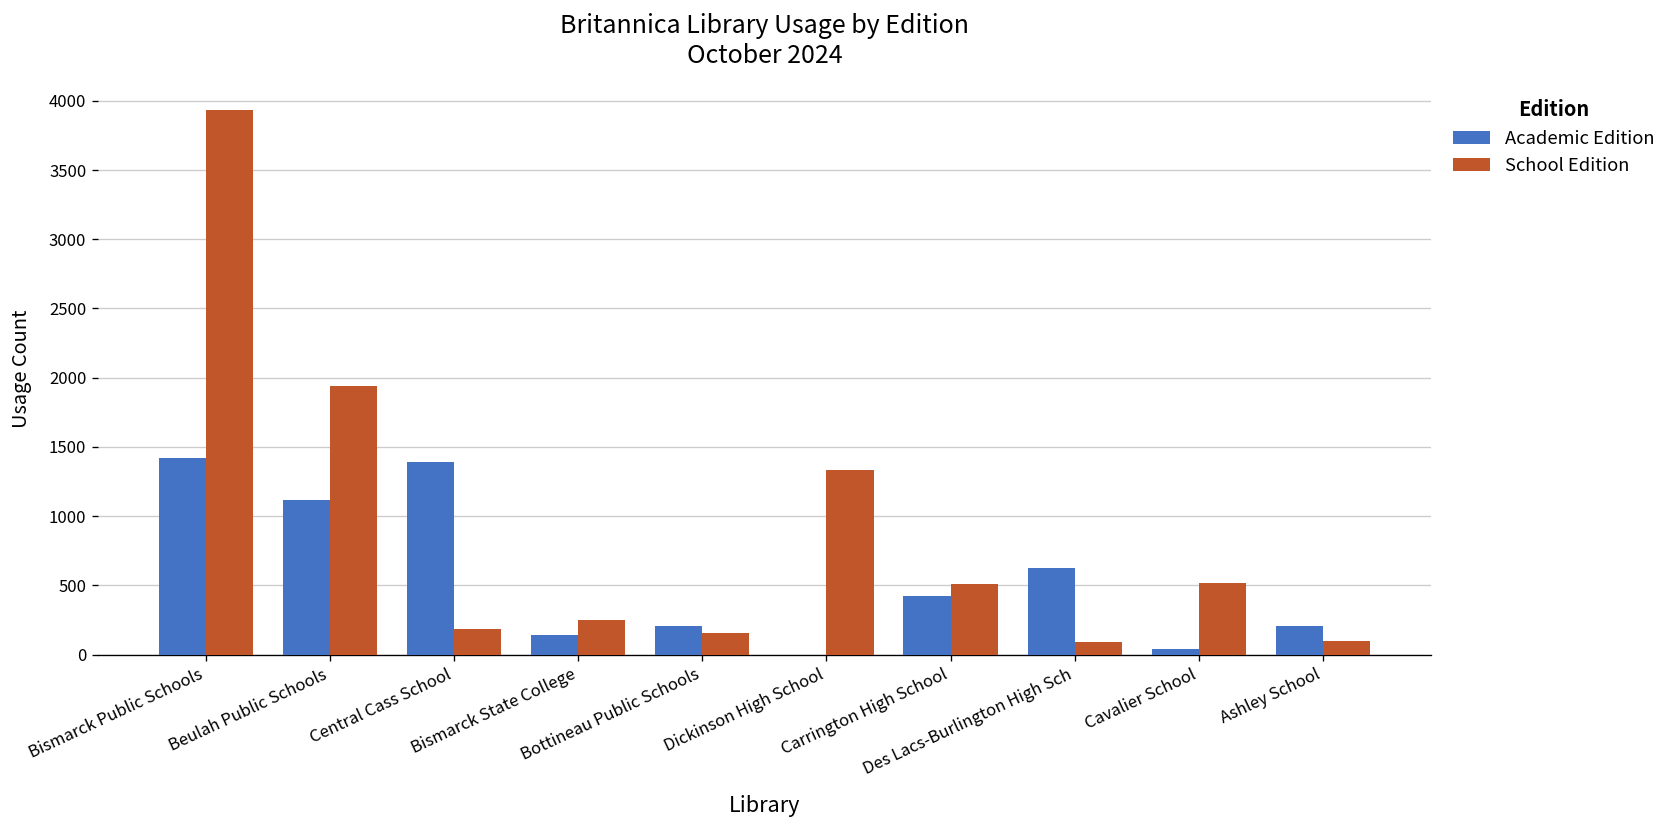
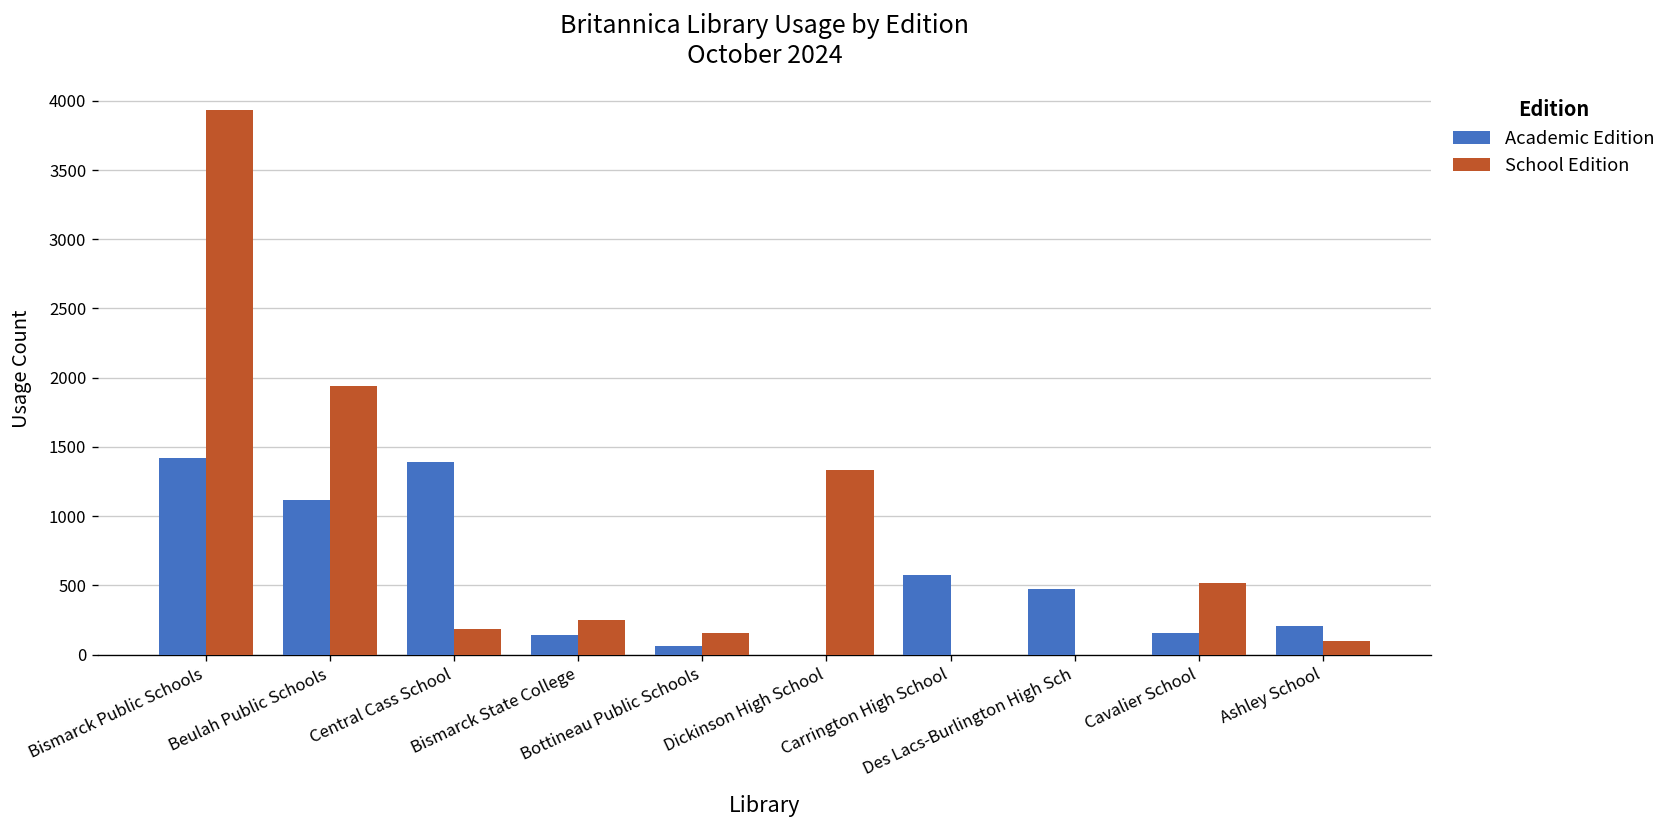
Academic Edition, Bottineau Public Schools: 210 -> 60
Academic Edition, Carrington High School: 420 -> 580
School Edition, Carrington High School: 510 -> 0
Academic Edition, Des Lacs-Burlington High Sch: 620 -> 470
School Edition, Des Lacs-Burlington High Sch: 90 -> 0
Academic Edition, Cavalier School: 40 -> 160
